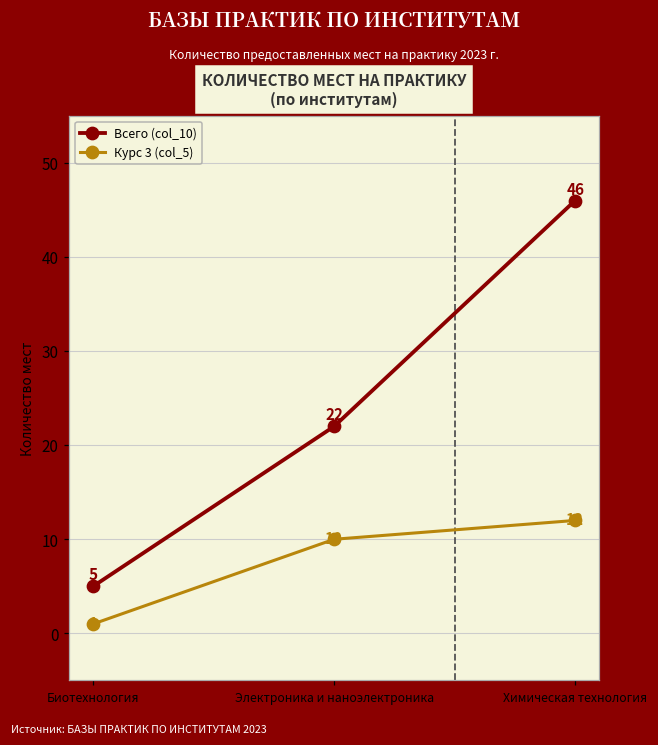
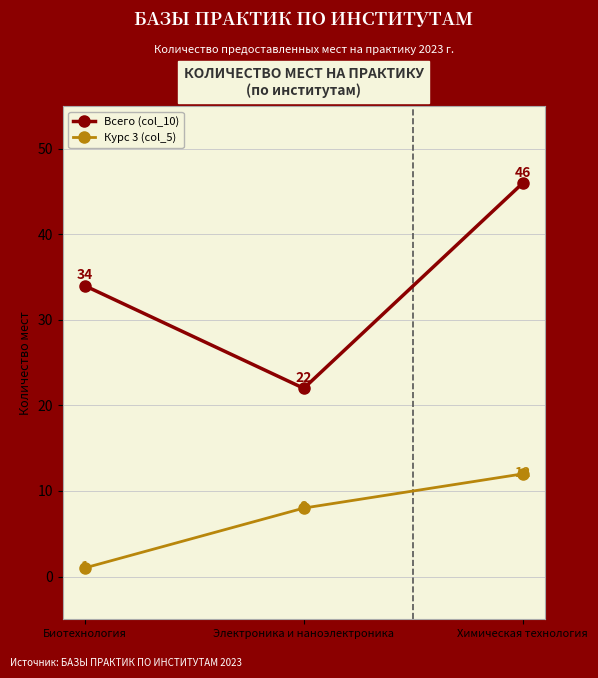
Всего (col_10), Биотехнология: 5 -> 34
Курс 3 (col_5), Электроника и наноэлектроника: 10 -> 8
